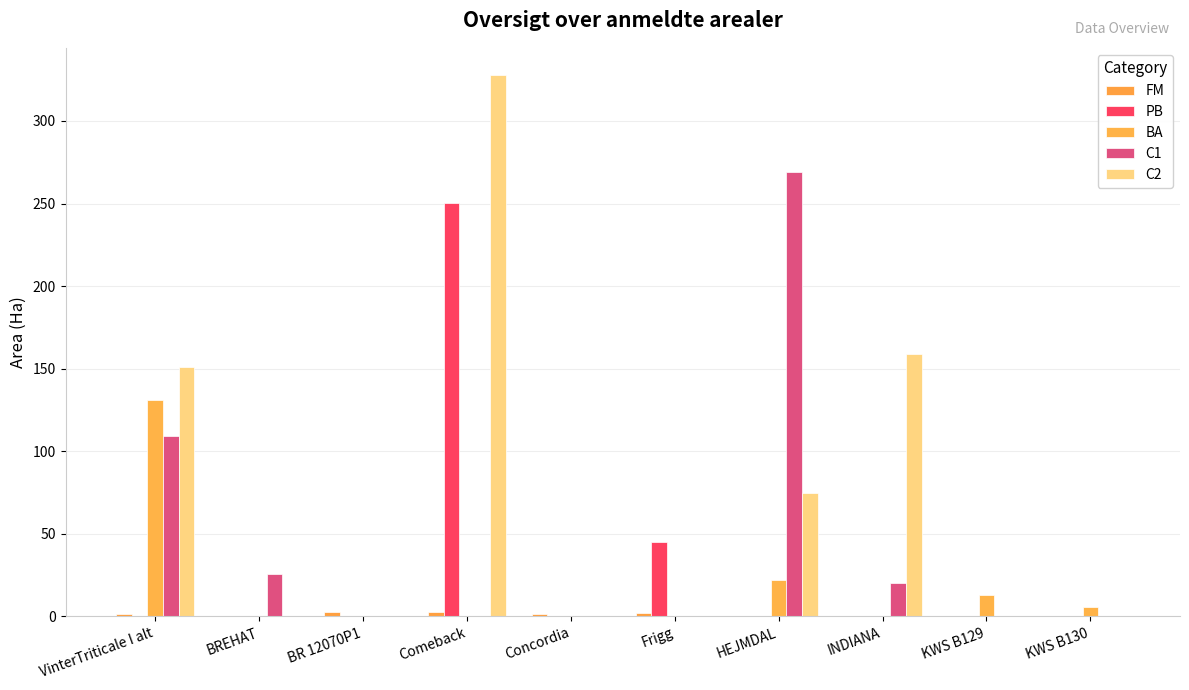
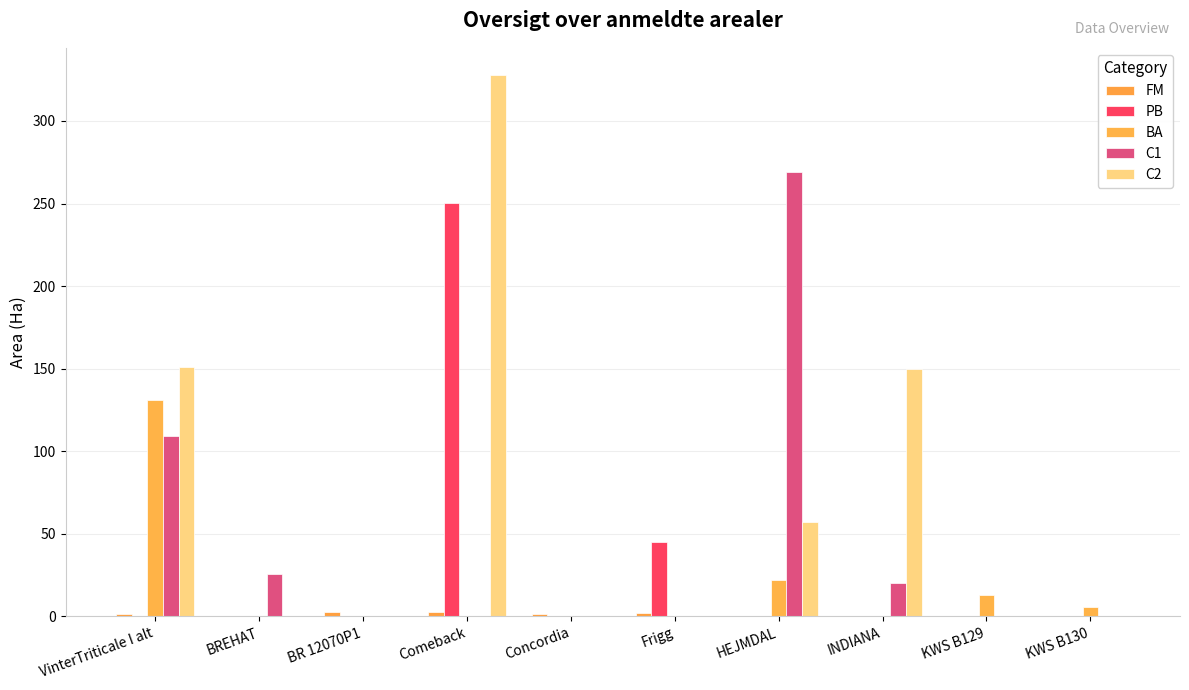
C2, HEJMDAL: 75 -> 57
C2, INDIANA: 159 -> 150
